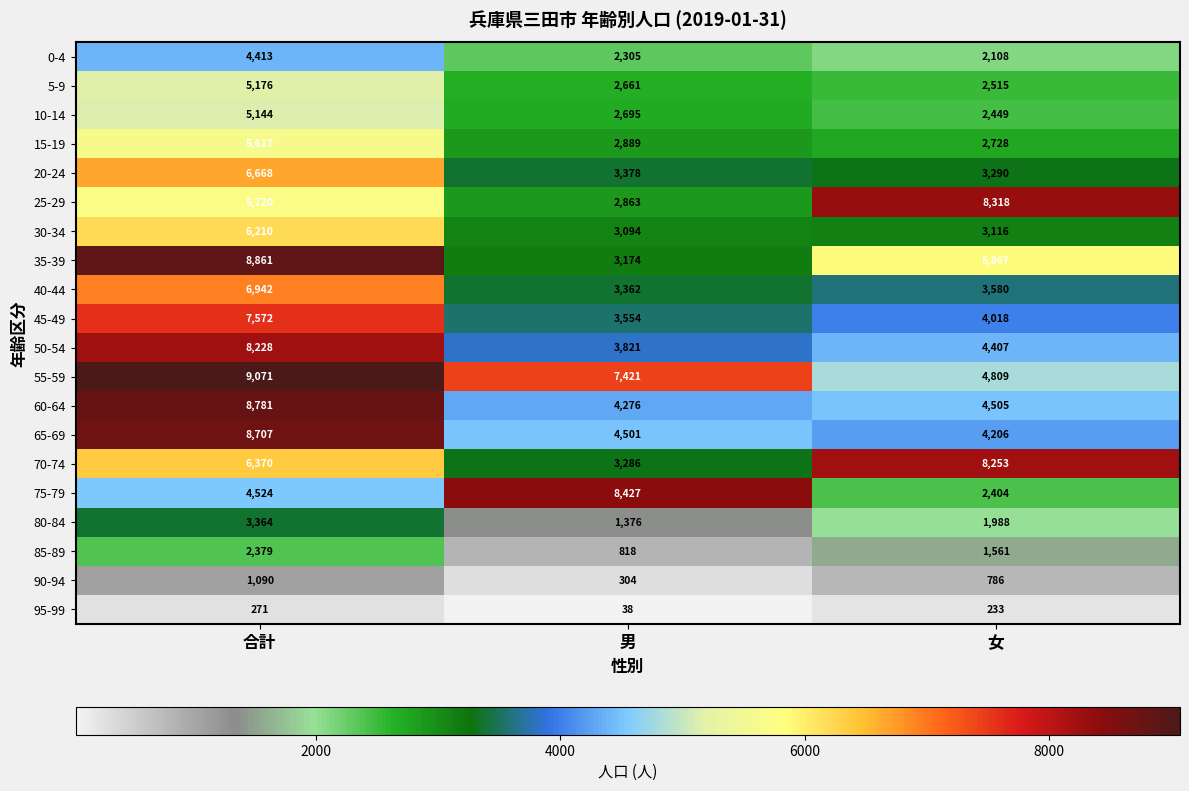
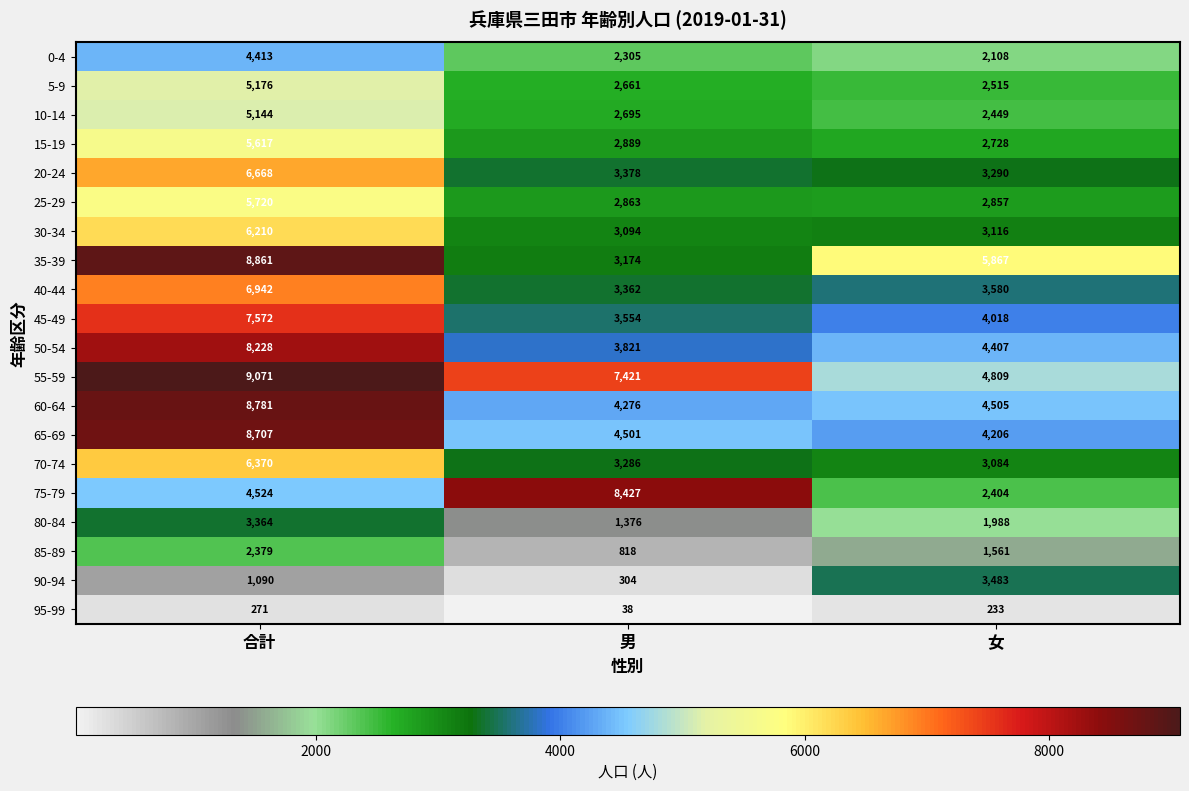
25-29, 女: 8,318 -> 2,857
70-74, 女: 8,253 -> 3,084
90-94, 女: 786 -> 3,483
